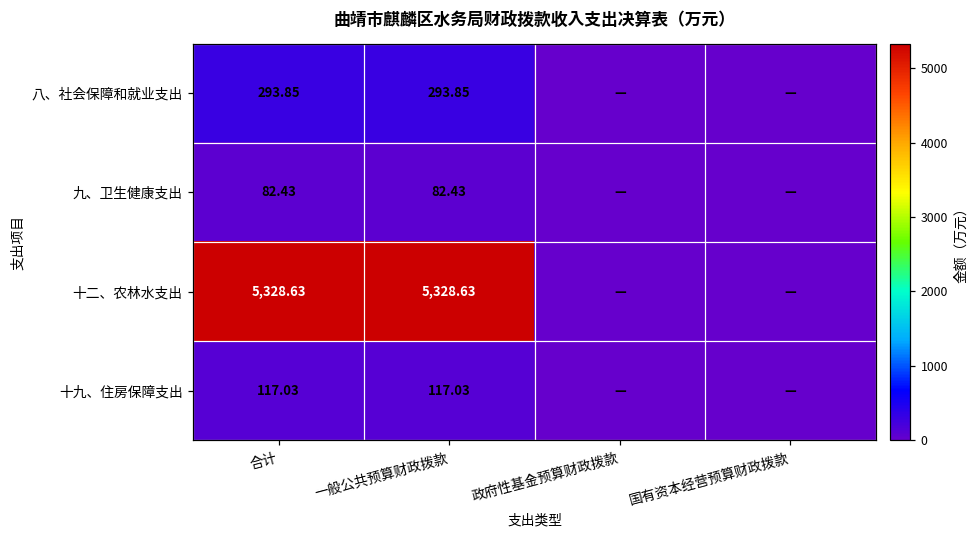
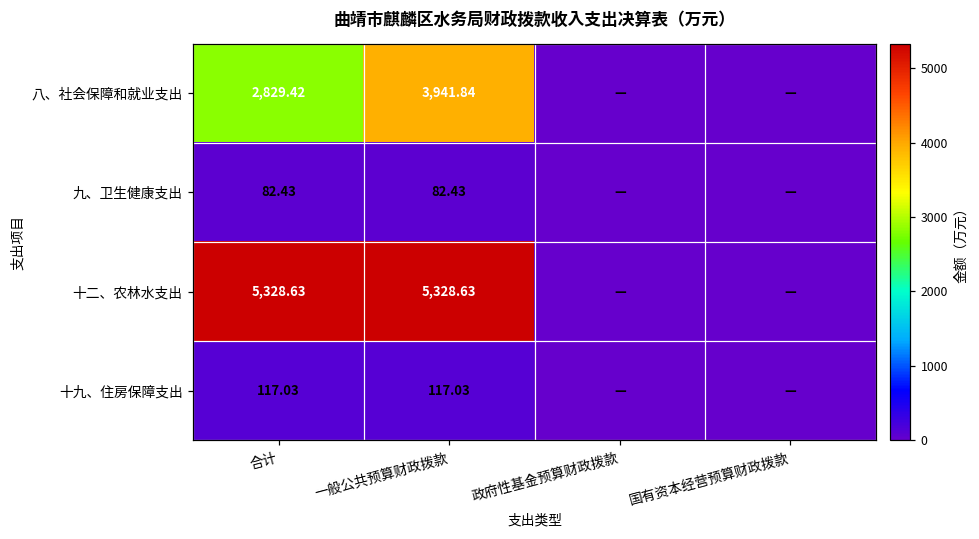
八、社会保障和就业支出, 合计: 293.85 -> 2,829.42
八、社会保障和就业支出, 一般公共预算财政拨款: 293.85 -> 3,941.84
